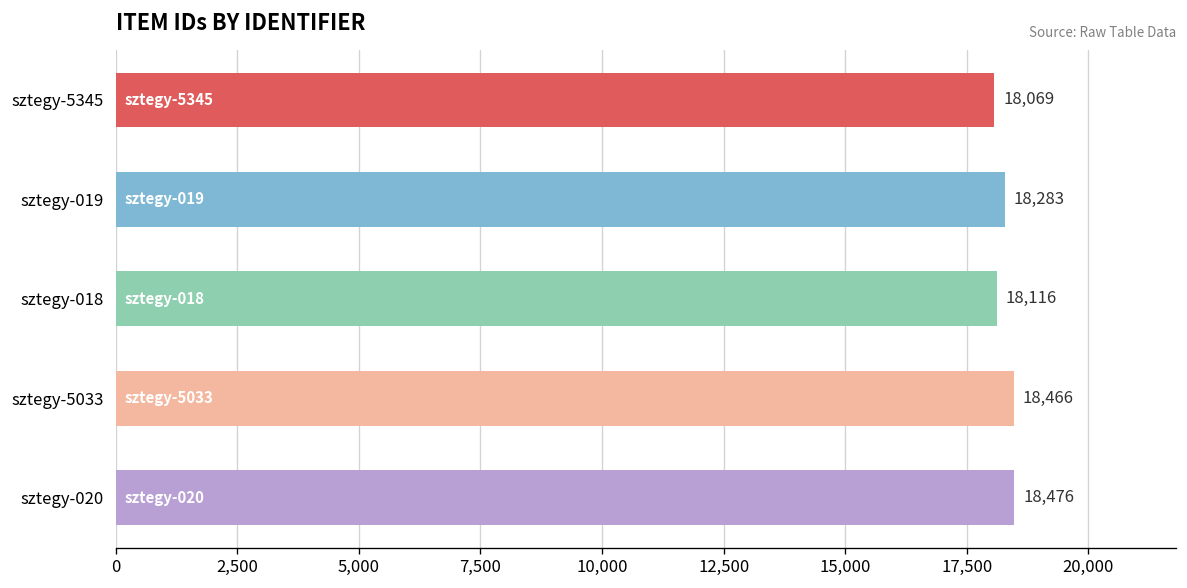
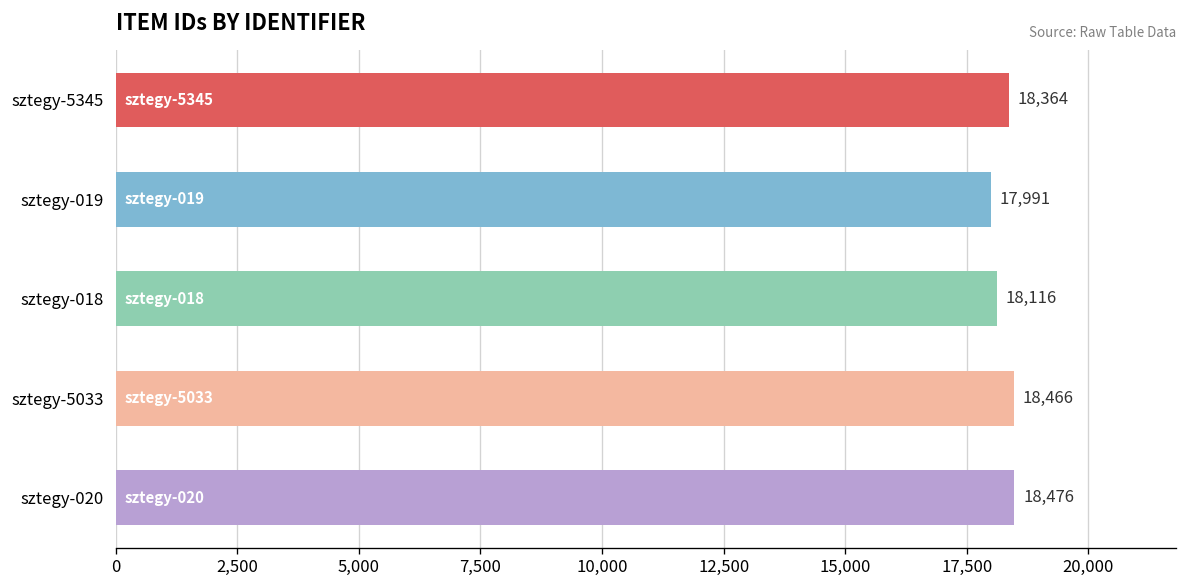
sztegy-5345: 18,069 -> 18,364
sztegy-019: 18,283 -> 17,991
